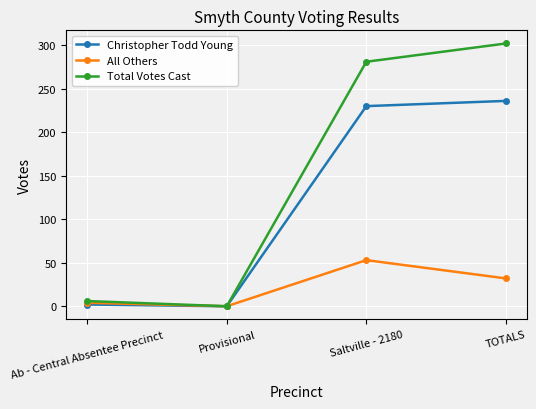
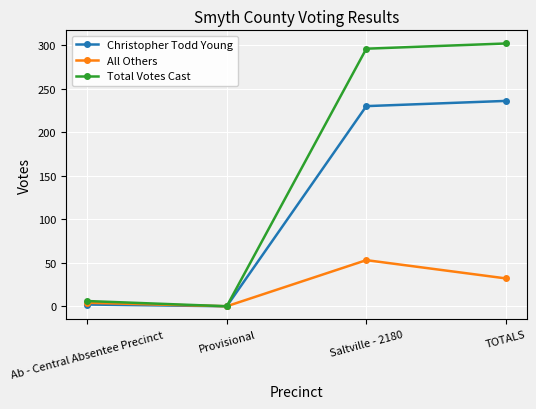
Total Votes Cast, Saltville - 2180: 280 -> 300
